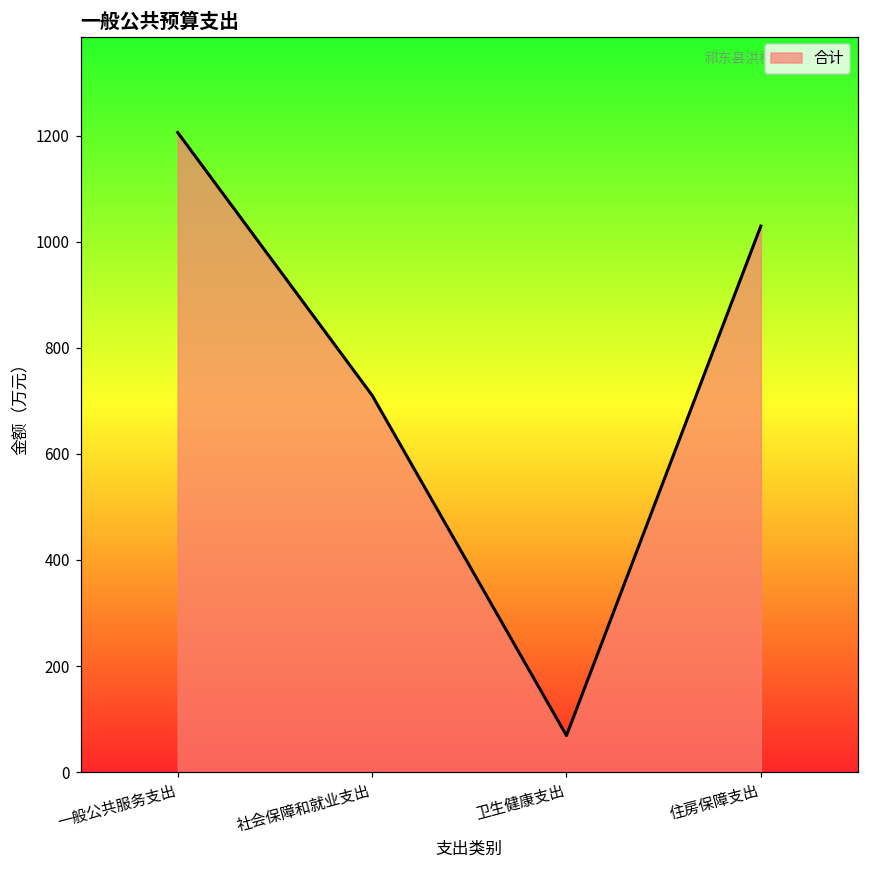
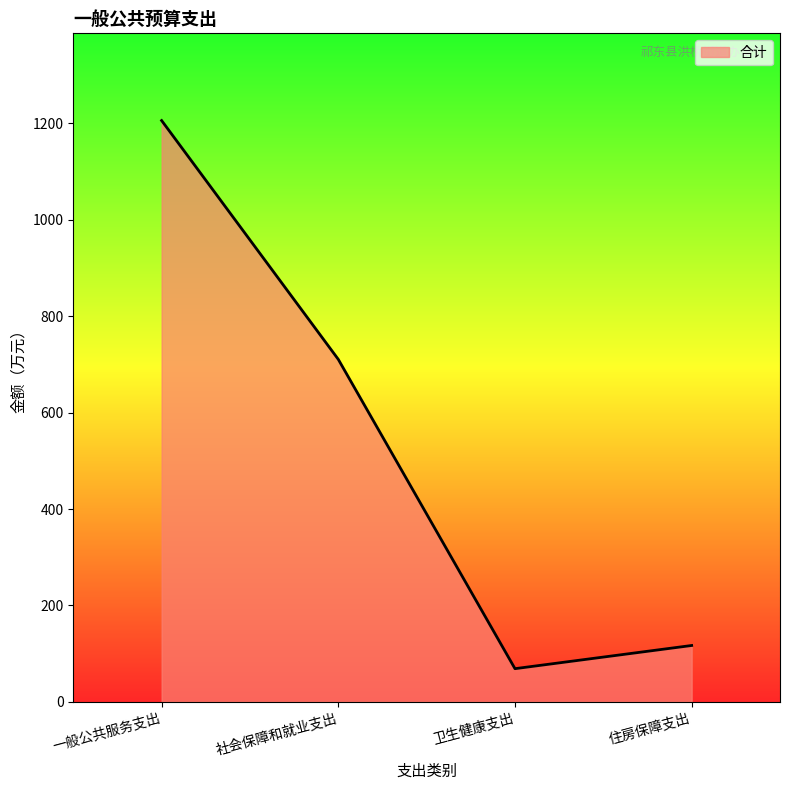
住房保障支出: 1030 -> 120
